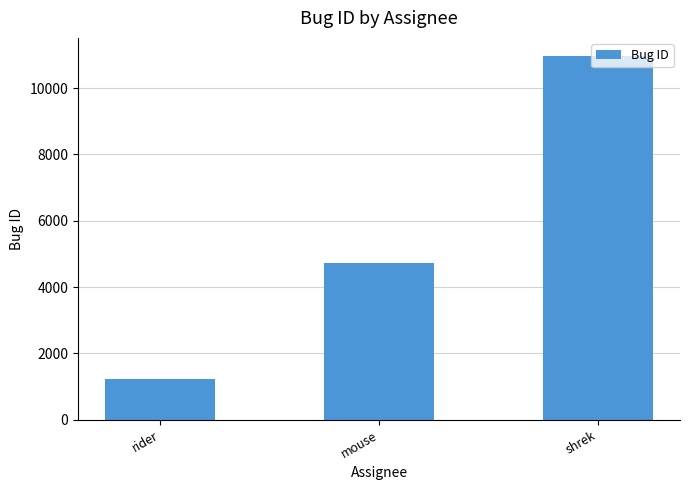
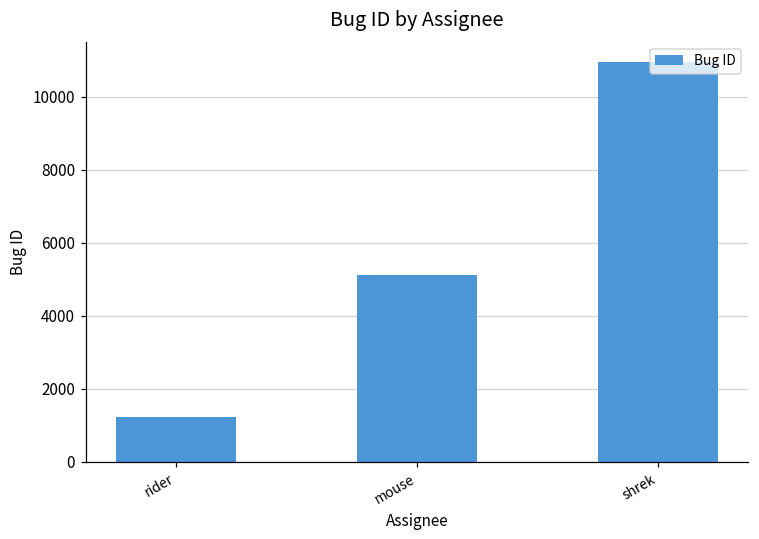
mouse: 4700 -> 5100
